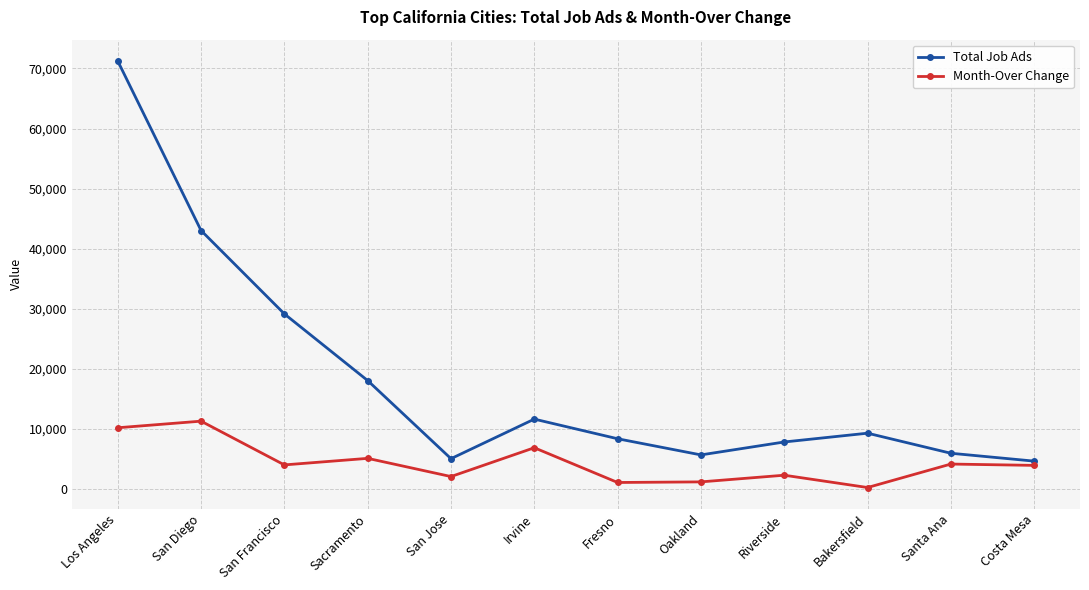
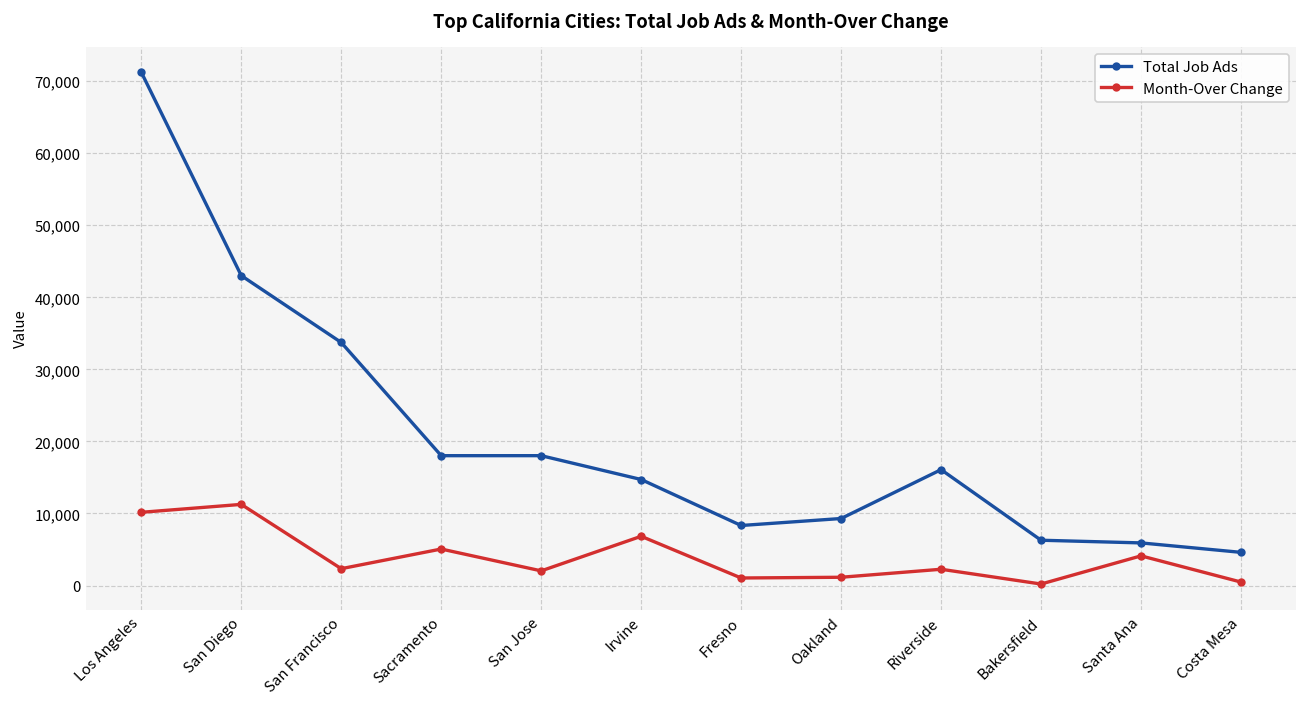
Total Job Ads, San Francisco: 29,000 -> 34,000
Month-Over Change, San Francisco: 4,000 -> 2,000
Total Job Ads, San Jose: 5,000 -> 18,000
Total Job Ads, Irvine: 12,000 -> 15,000
Total Job Ads, Oakland: 6,000 -> 9,000
Total Job Ads, Riverside: 8,000 -> 16,000
Total Job Ads, Bakersfield: 9,000 -> 6,000
Month-Over Change, Costa Mesa: 4,000 -> 0
